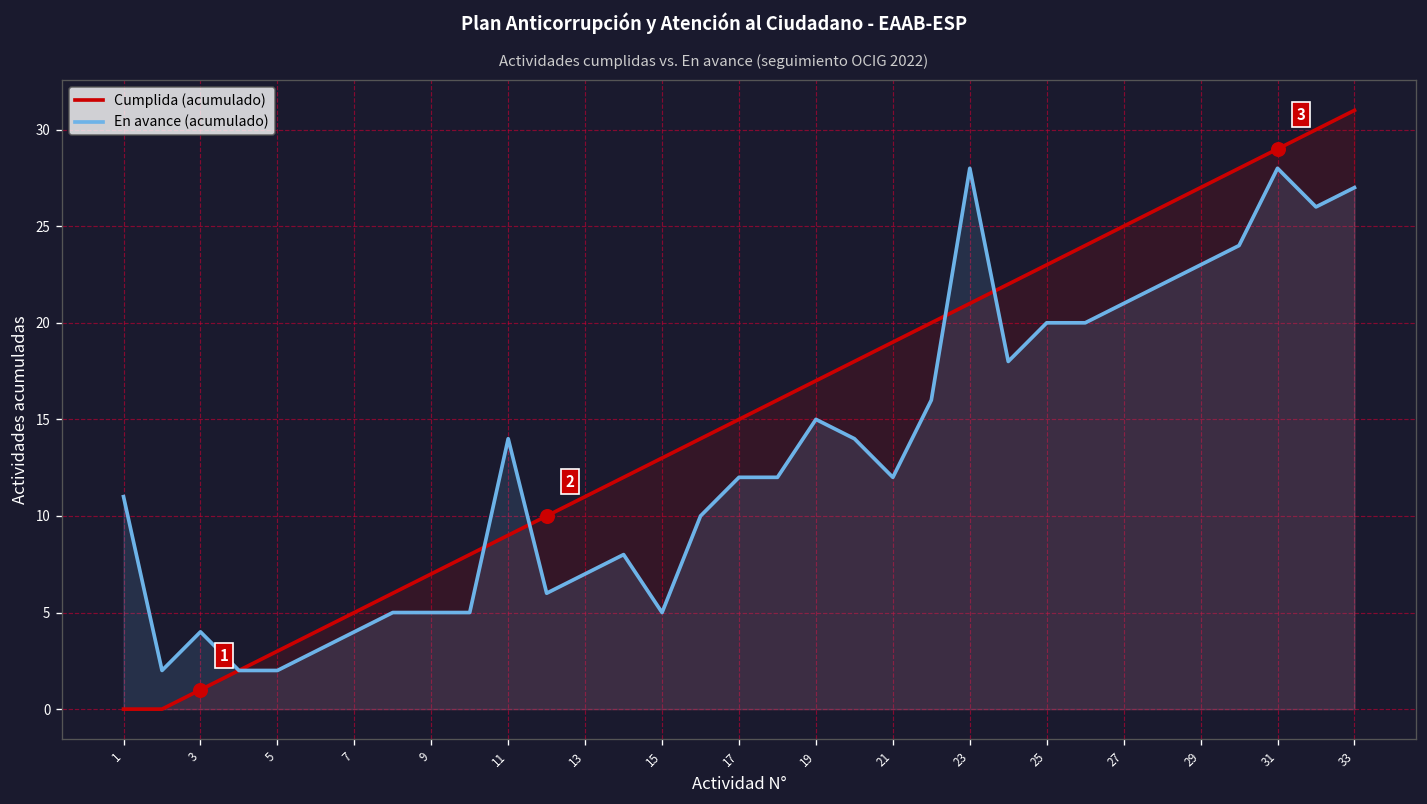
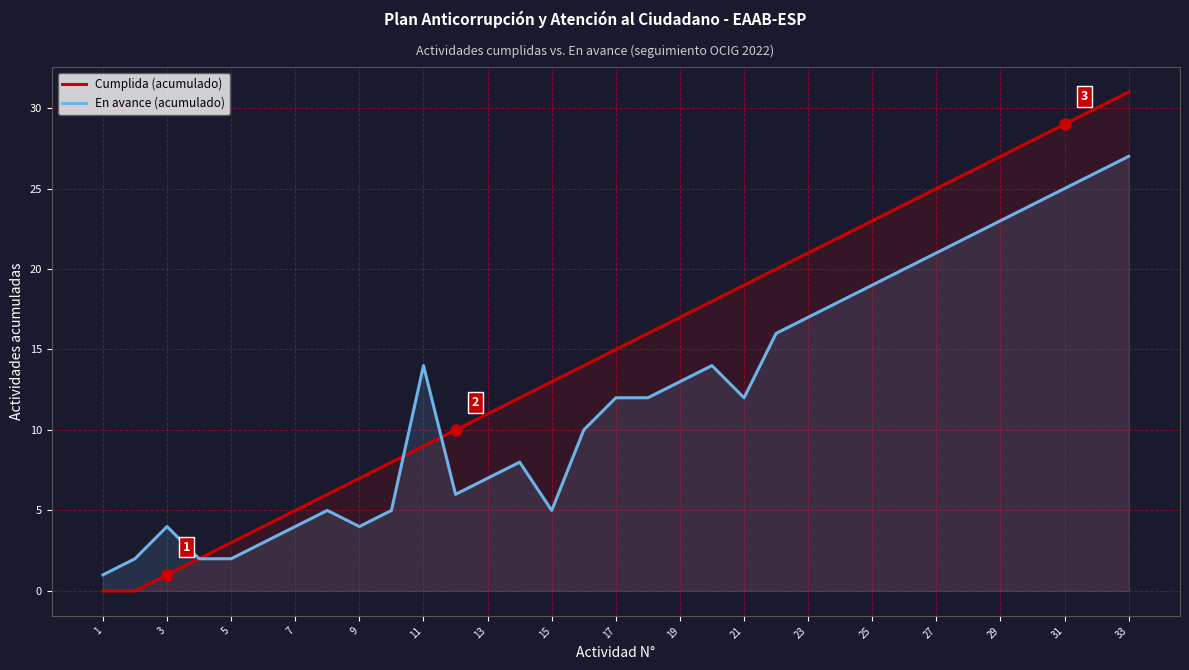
En avance (acumulado), 1: 11 -> 1
En avance (acumulado), 9: 5 -> 4
En avance (acumulado), 19: 15 -> 13
En avance (acumulado), 23: 28 -> 17
En avance (acumulado), 25: 20 -> 19
En avance (acumulado), 31: 28 -> 25
